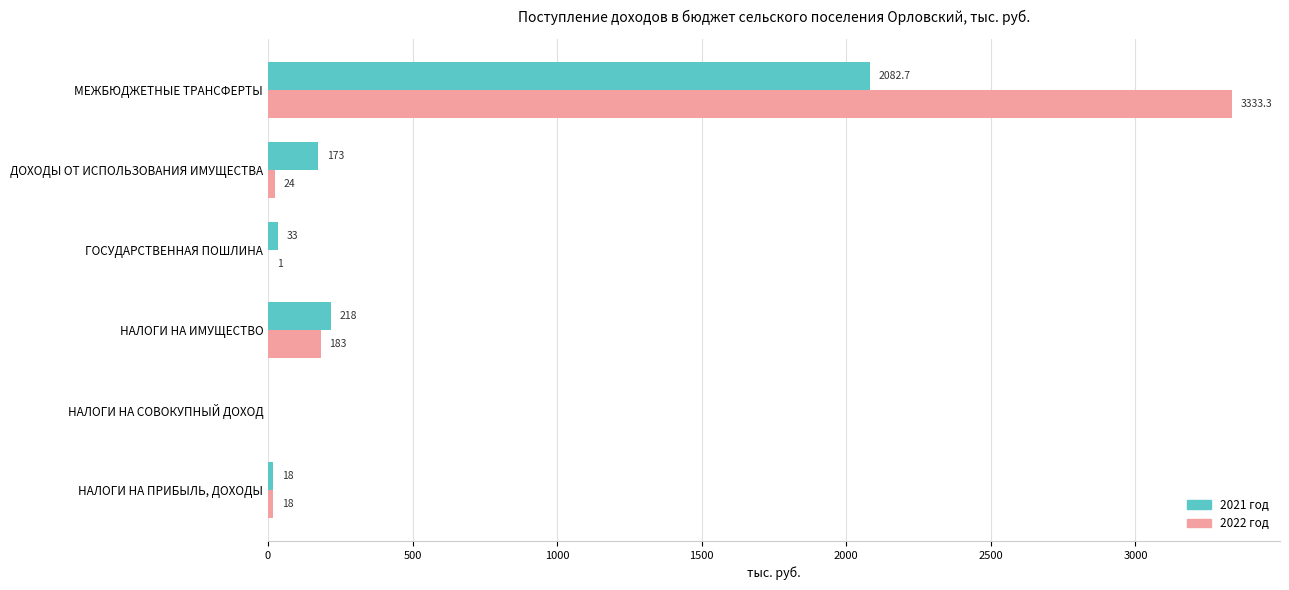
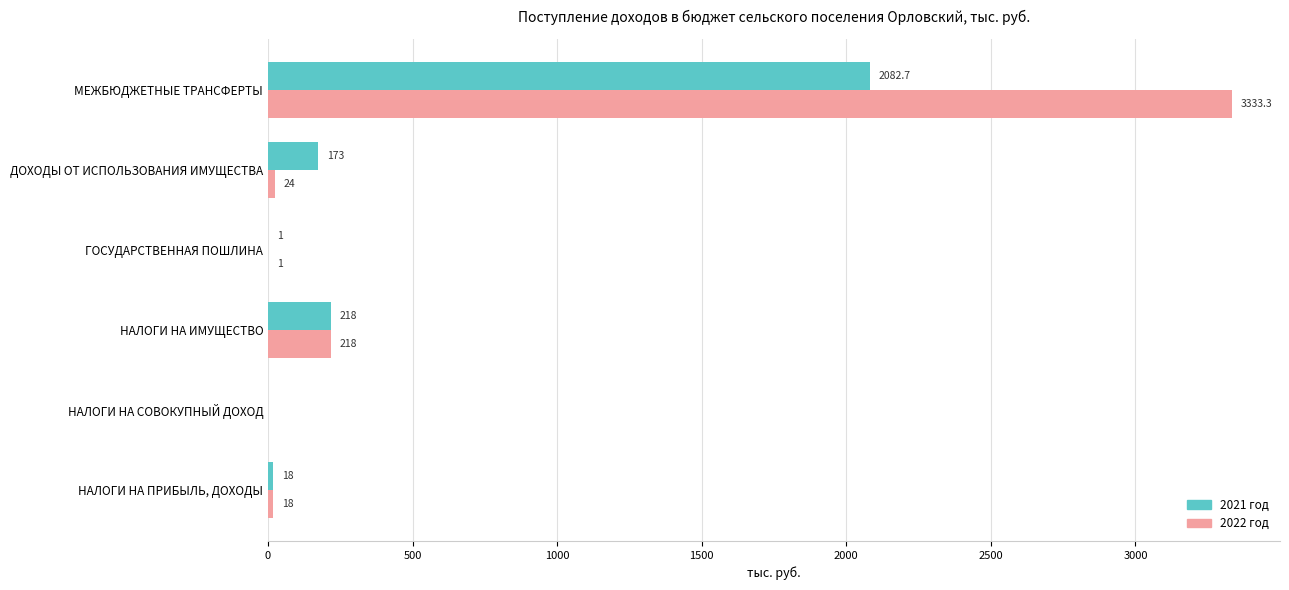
2021 год, ГОСУДАРСТВЕННАЯ ПОШЛИНА: 33 -> 1
2022 год, НАЛОГИ НА ИМУЩЕСТВО: 183 -> 218
